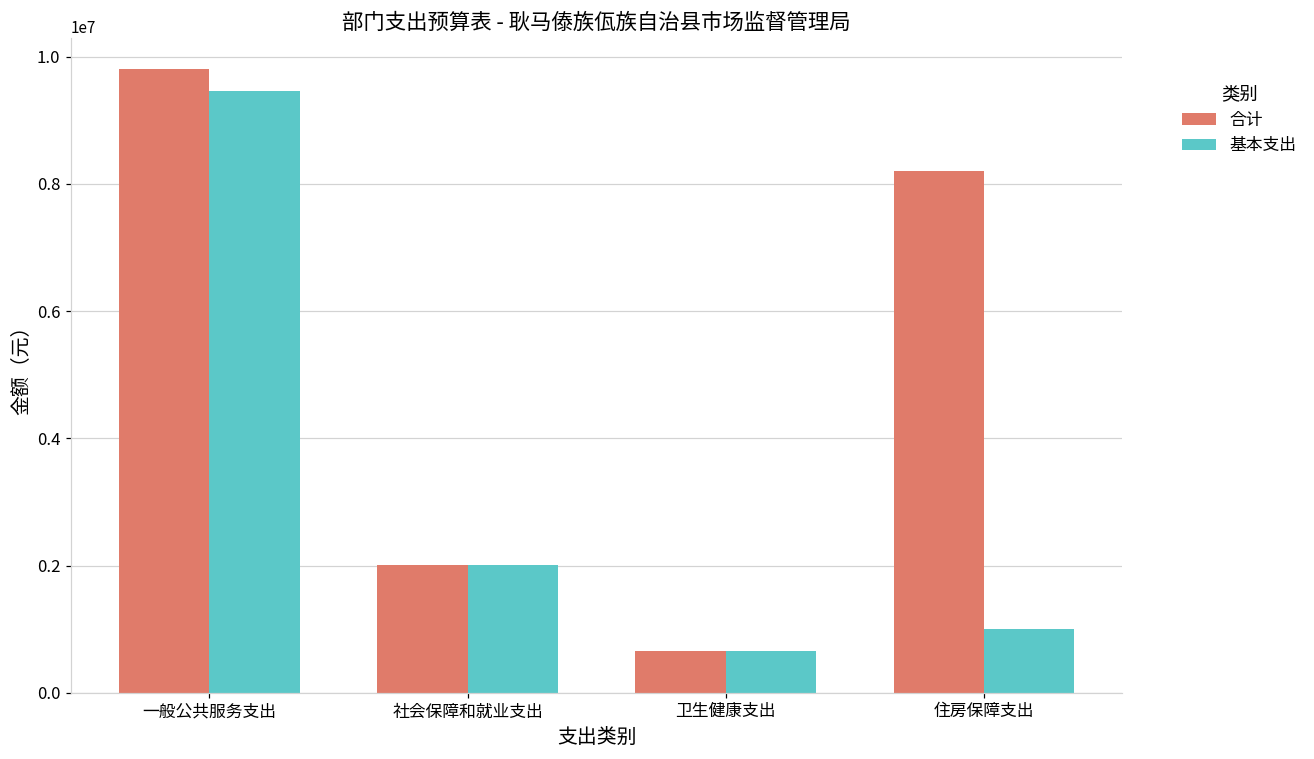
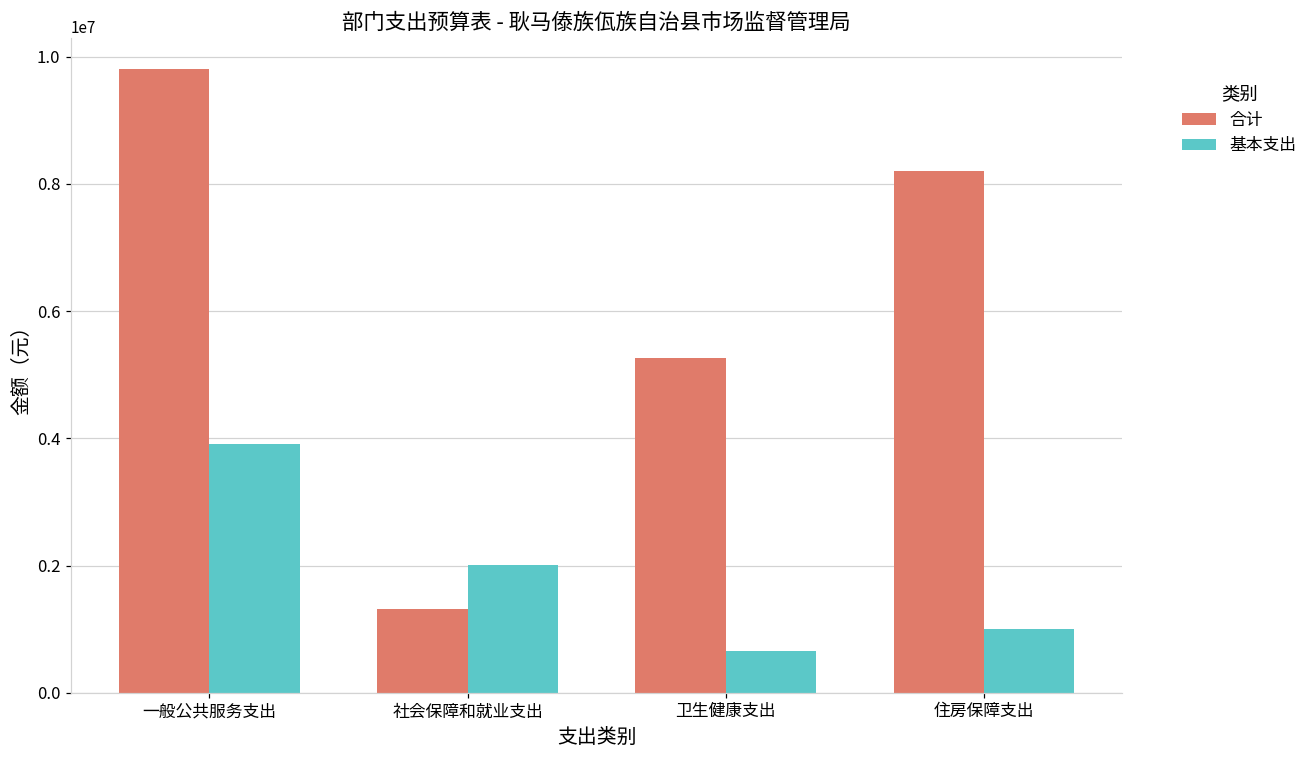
基本支出, 一般公共服务支出: 9500000 -> 3900000
合计, 社会保障和就业支出: 2000000 -> 1300000
合计, 卫生健康支出: 600000 -> 5300000
